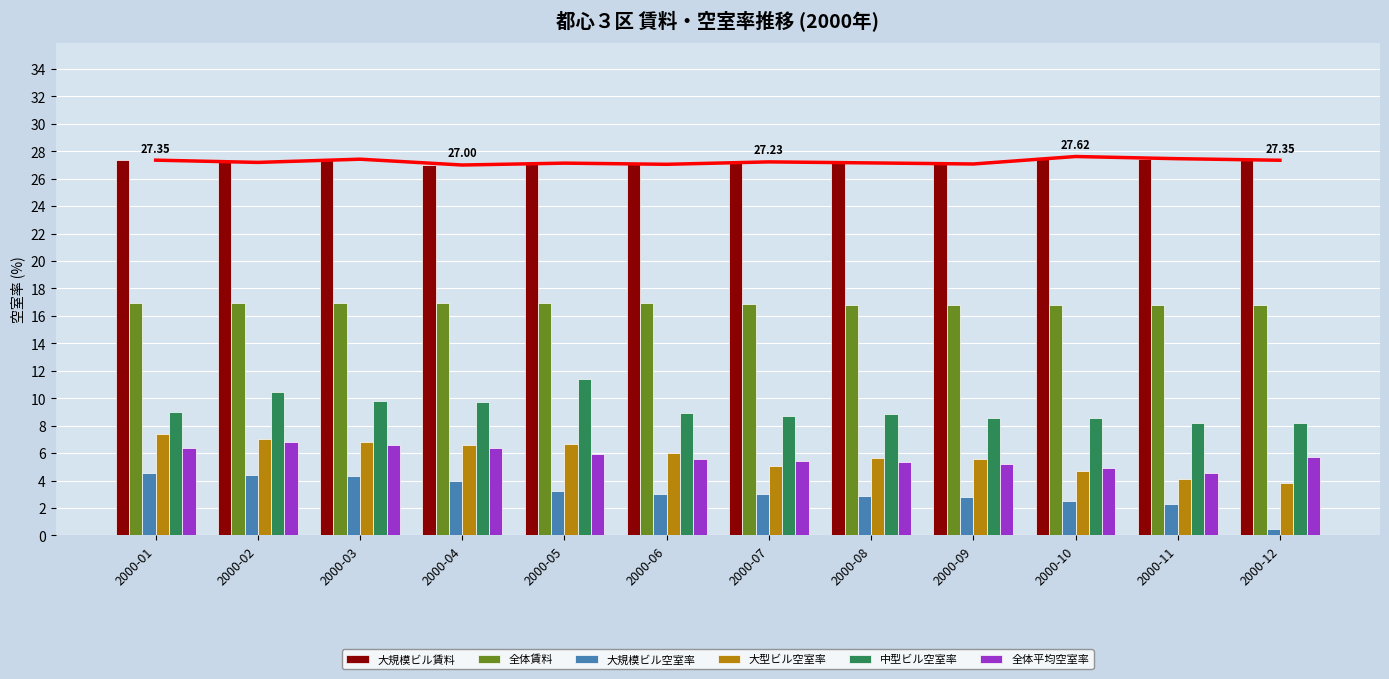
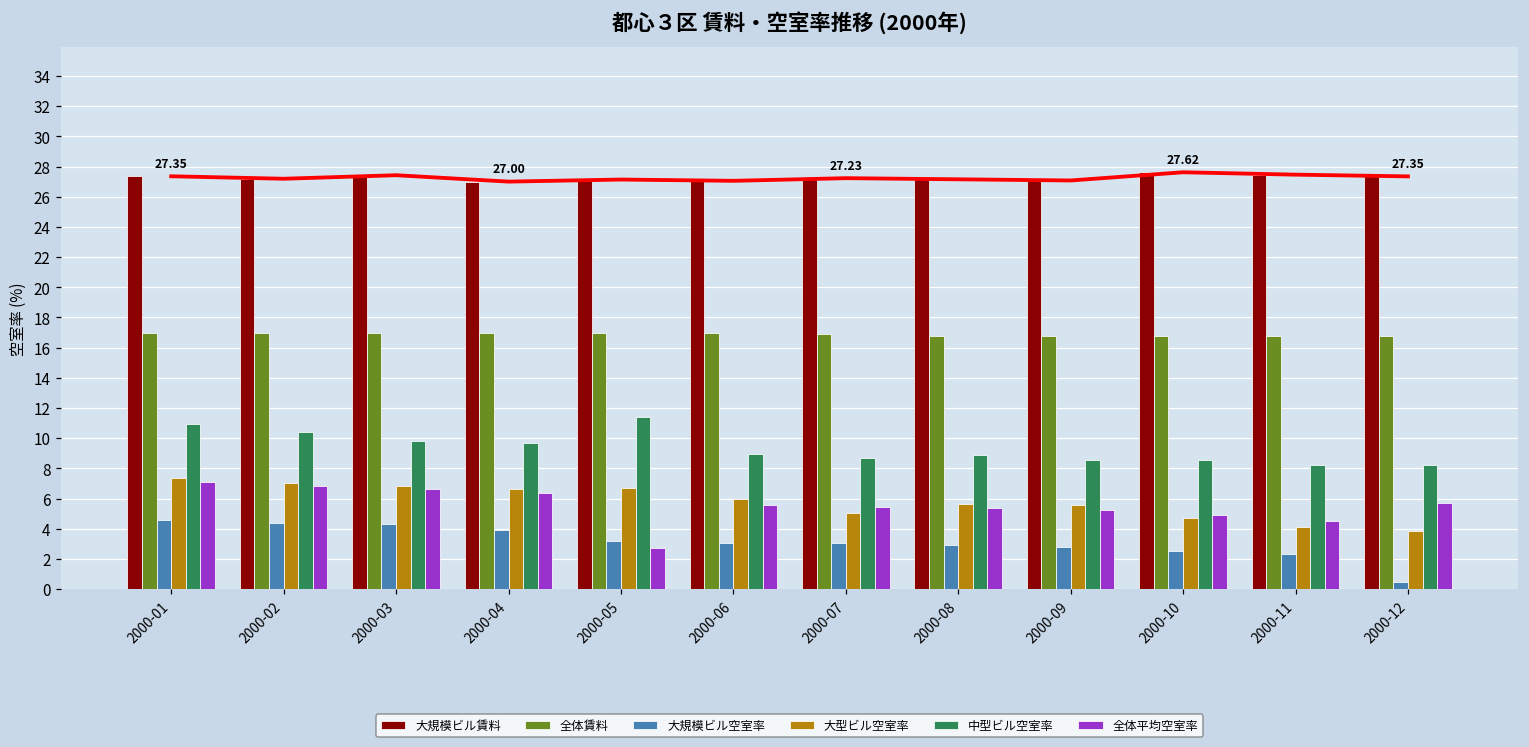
中型ビル空室率, 2000-01: 9.0 -> 10.9
全体平均空室率, 2000-01: 6.4 -> 7.1
全体平均空室率, 2000-05: 5.9 -> 2.7
